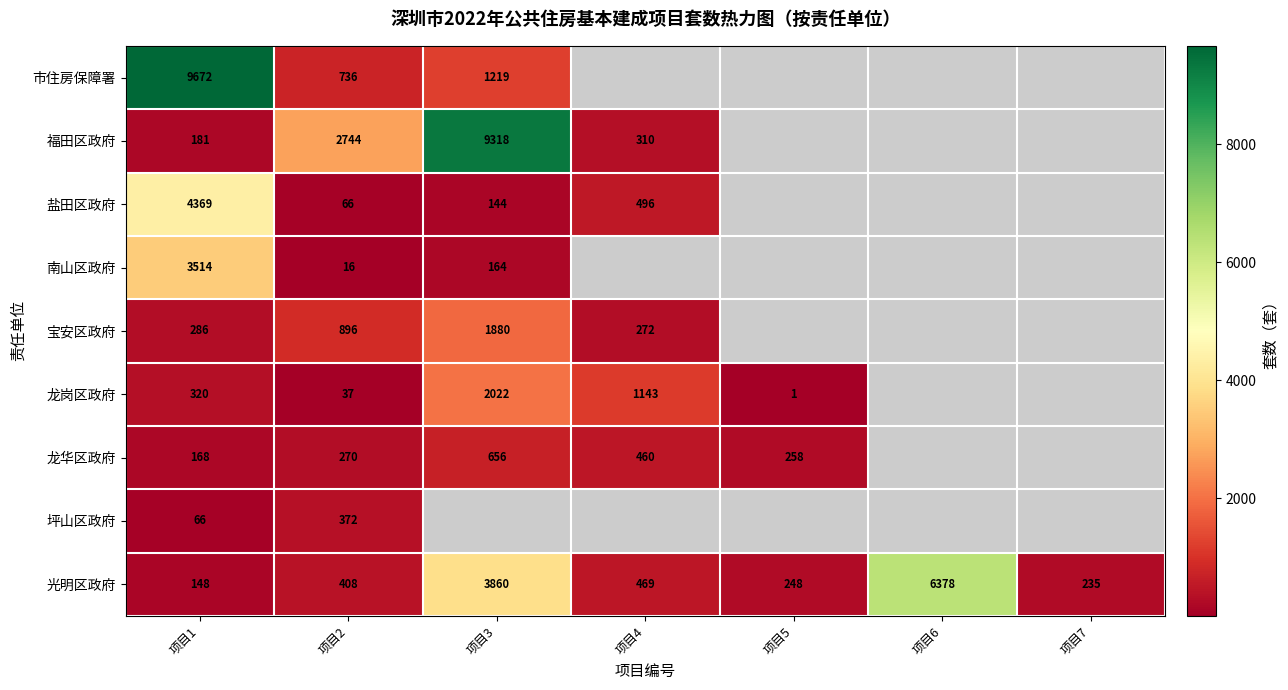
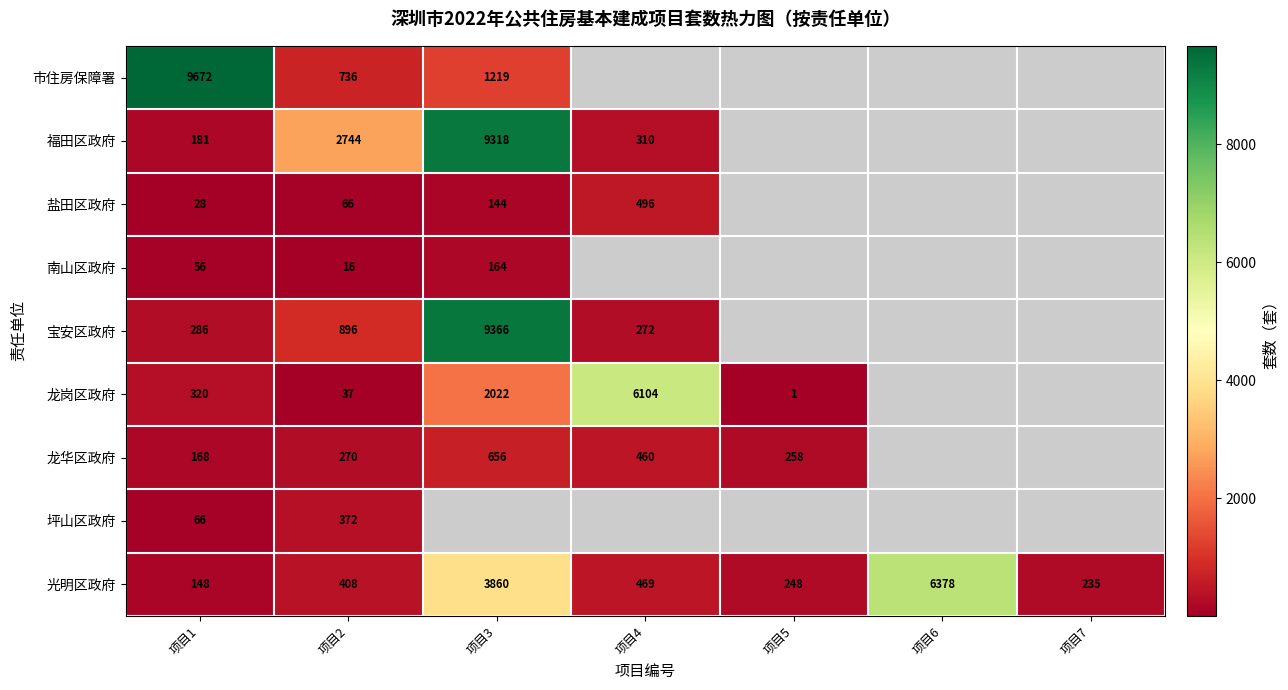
盐田区政府, 项目1: 4369 -> 28
南山区政府, 项目1: 3514 -> 56
宝安区政府, 项目3: 1880 -> 9366
龙岗区政府, 项目4: 1143 -> 6104
